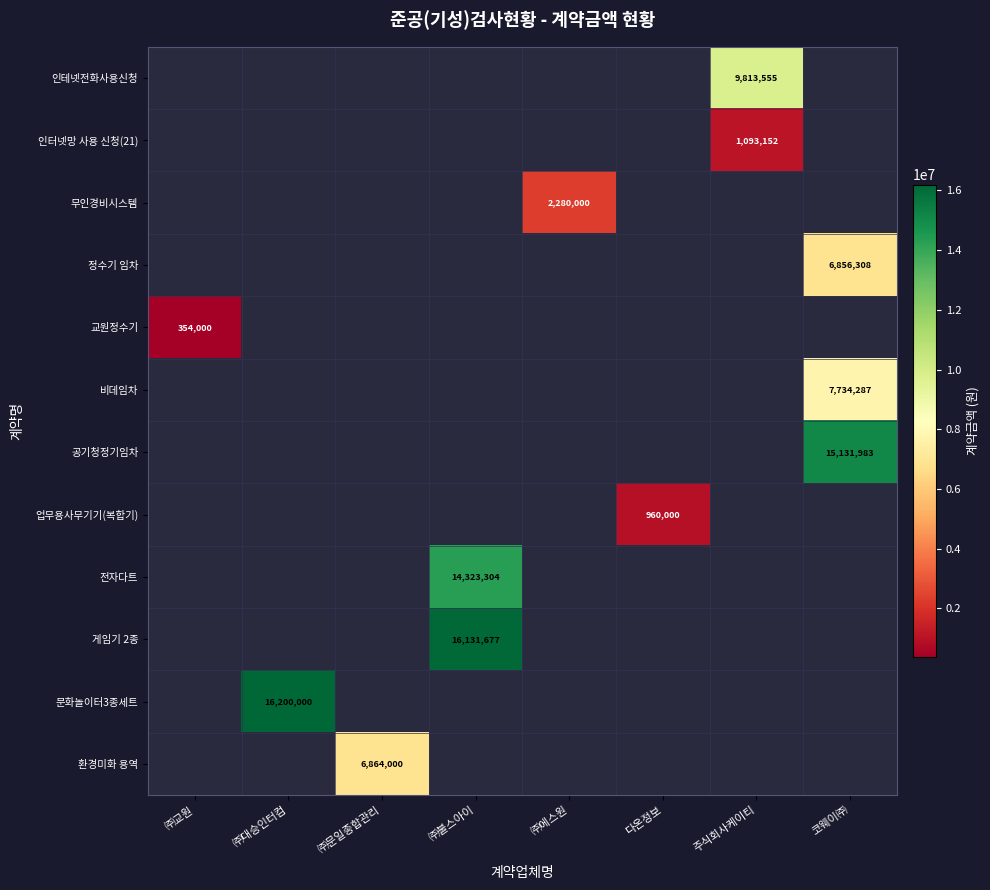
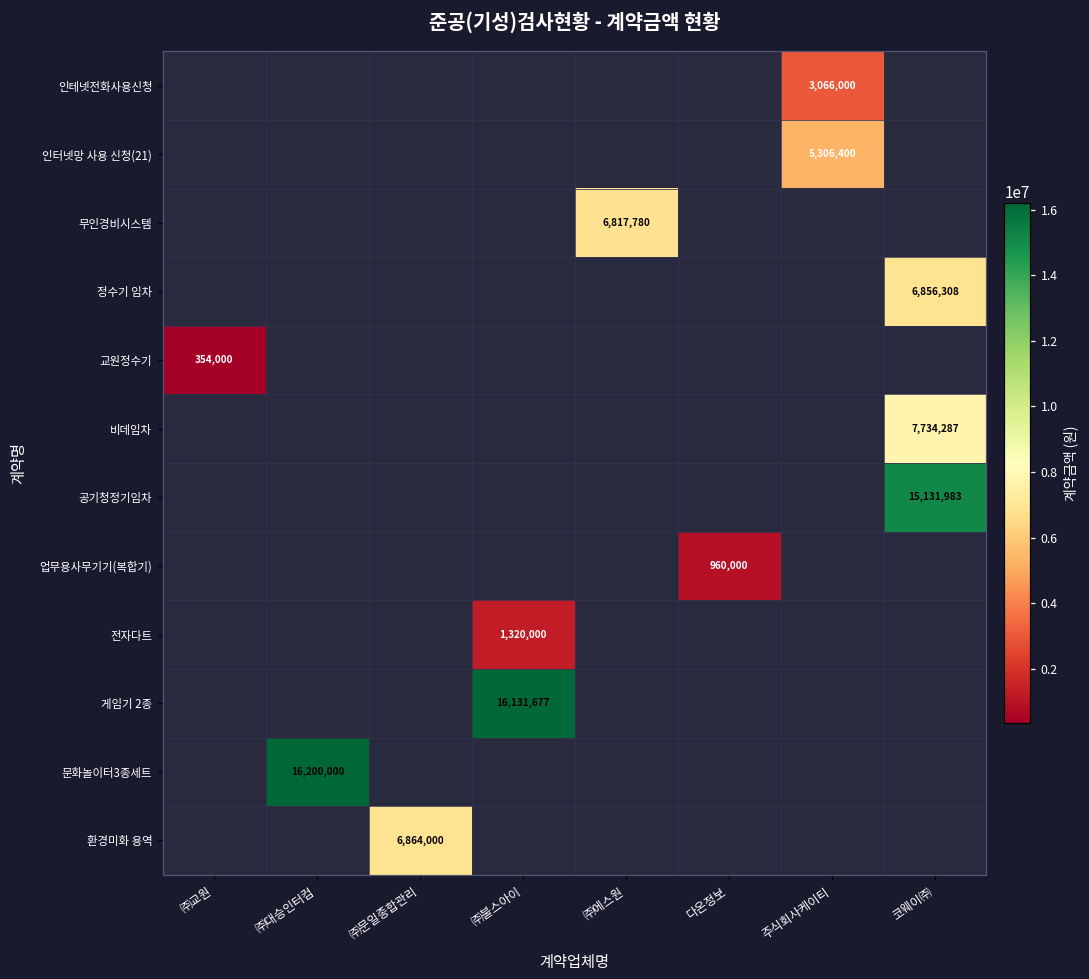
인테넷전화사용신청, 주식회사케이티: 9,813,555 -> 3,066,000
인터넷망 사용 신청(21), 주식회사케이티: 1,093,152 -> 5,306,400
무인경비시스템, ㈜에스원: 2,280,000 -> 6,817,780
전자다트, ㈜불스아이: 14,323,304 -> 1,320,000
